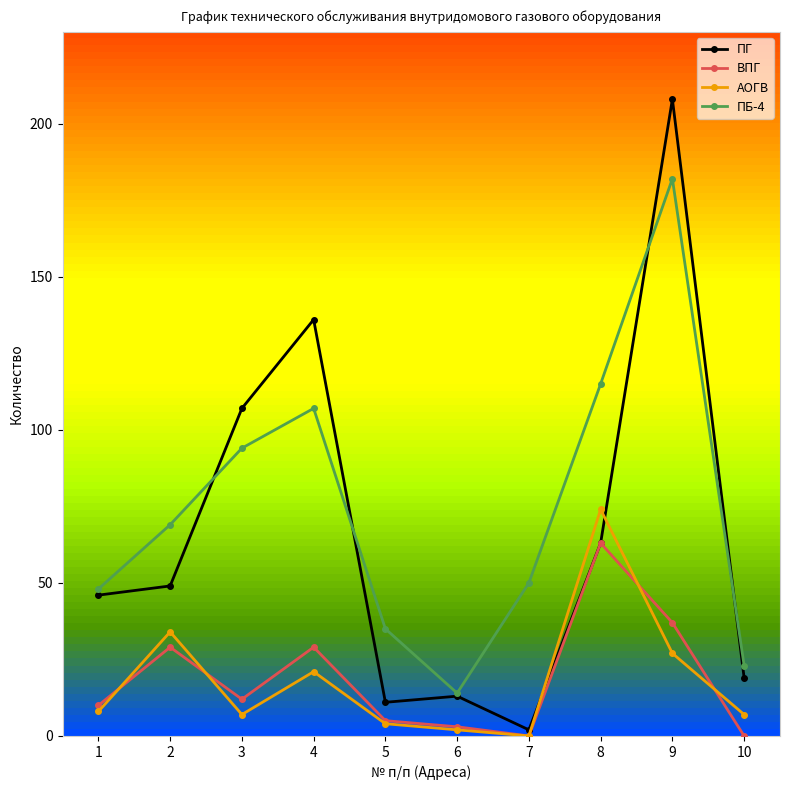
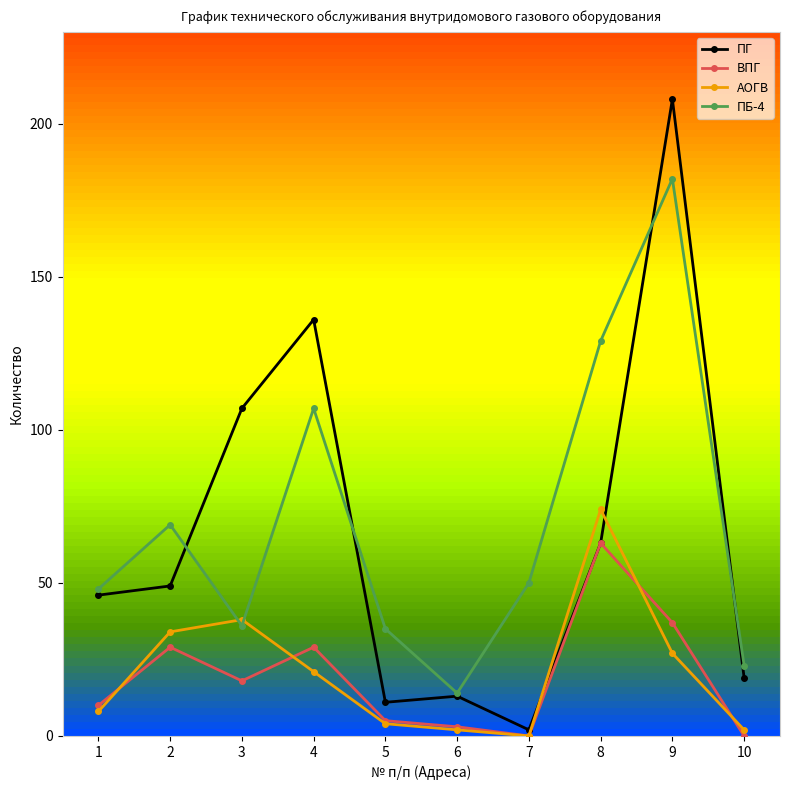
ВПГ, 3: 12 -> 18
АОГВ, 3: 7 -> 38
ПБ-4, 3: 94 -> 36
ПБ-4, 8: 115 -> 129
АОГВ, 10: 7 -> 2
